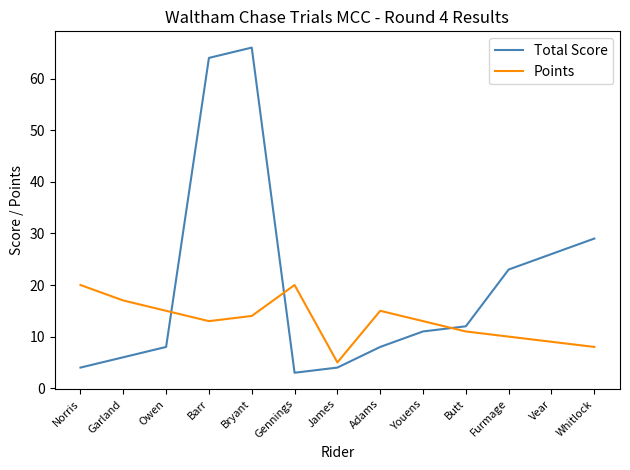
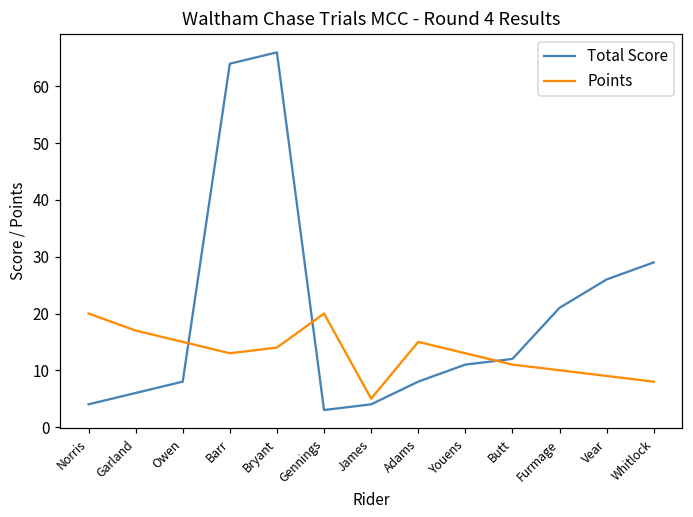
Total Score, Furmage: 23 -> 21
